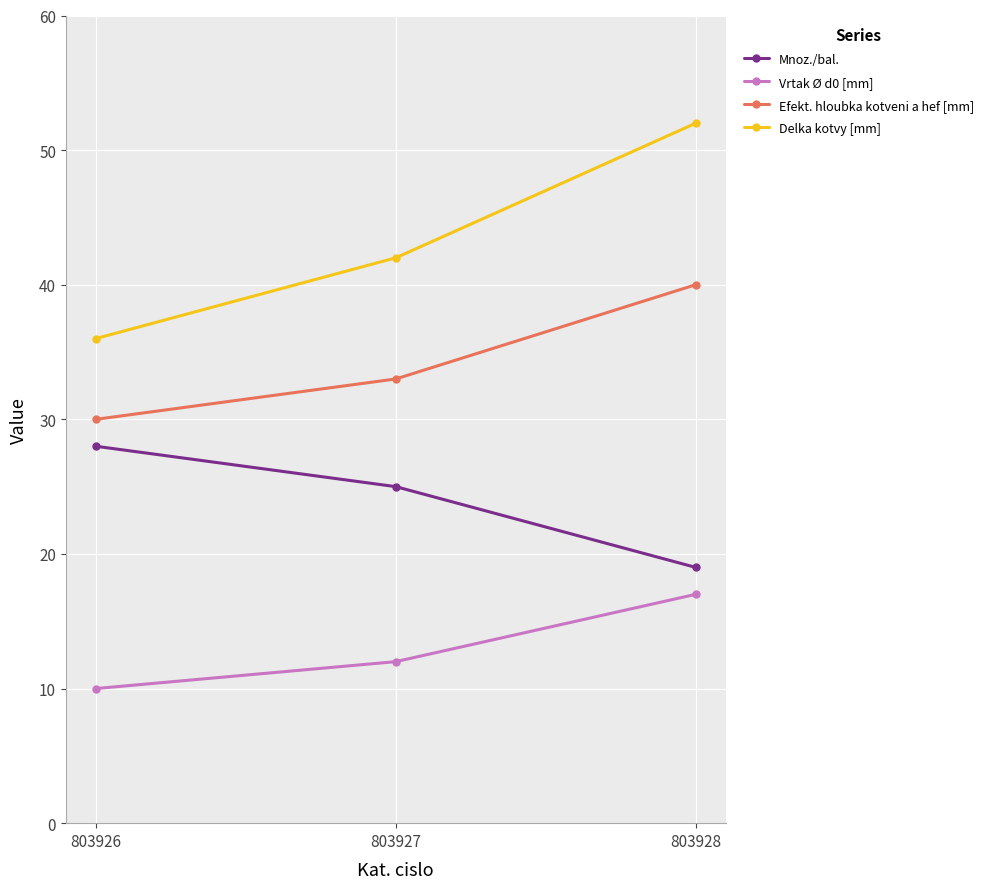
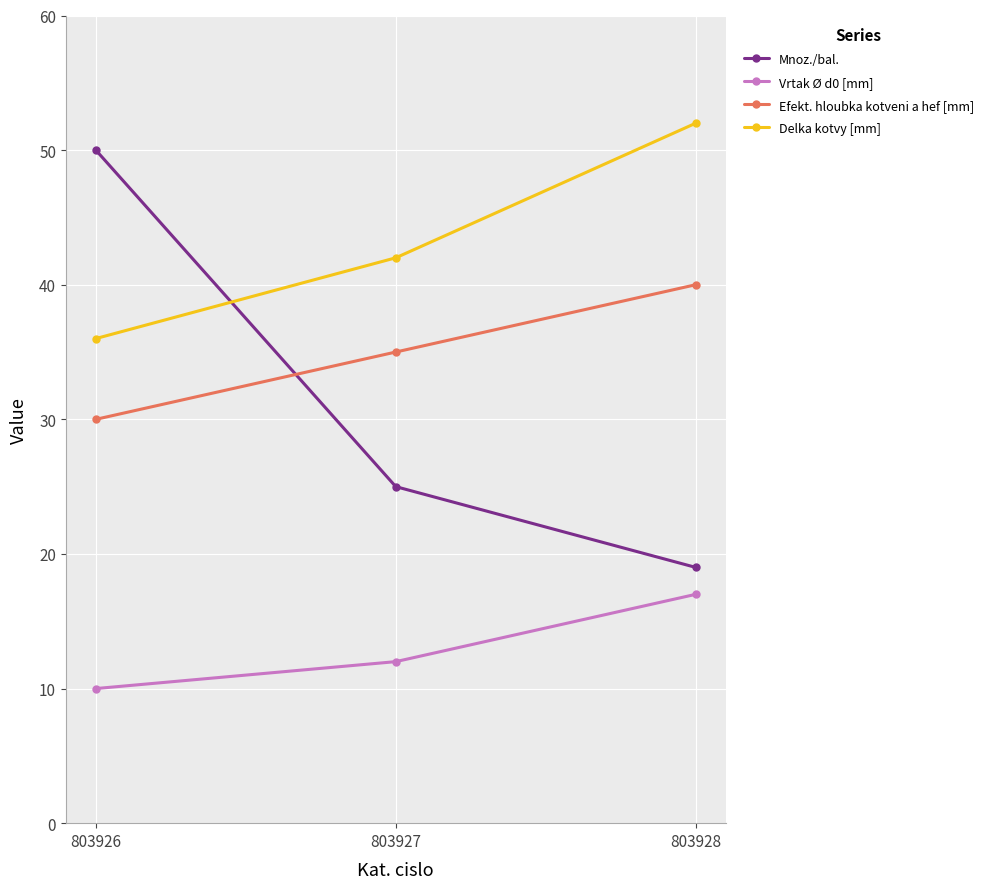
Mnoz./bal., 803926: 28 -> 50
Efekt. hloubka kotveni a hef [mm], 803927: 33 -> 35
